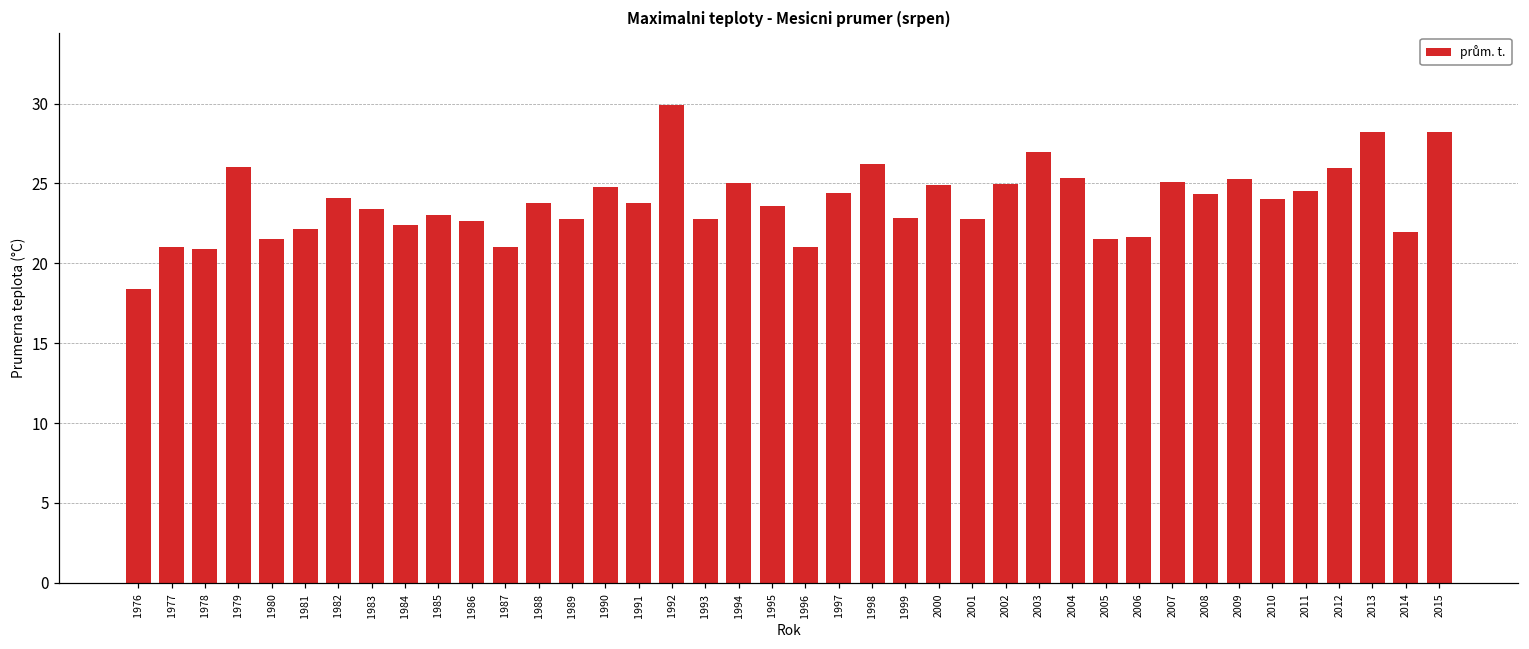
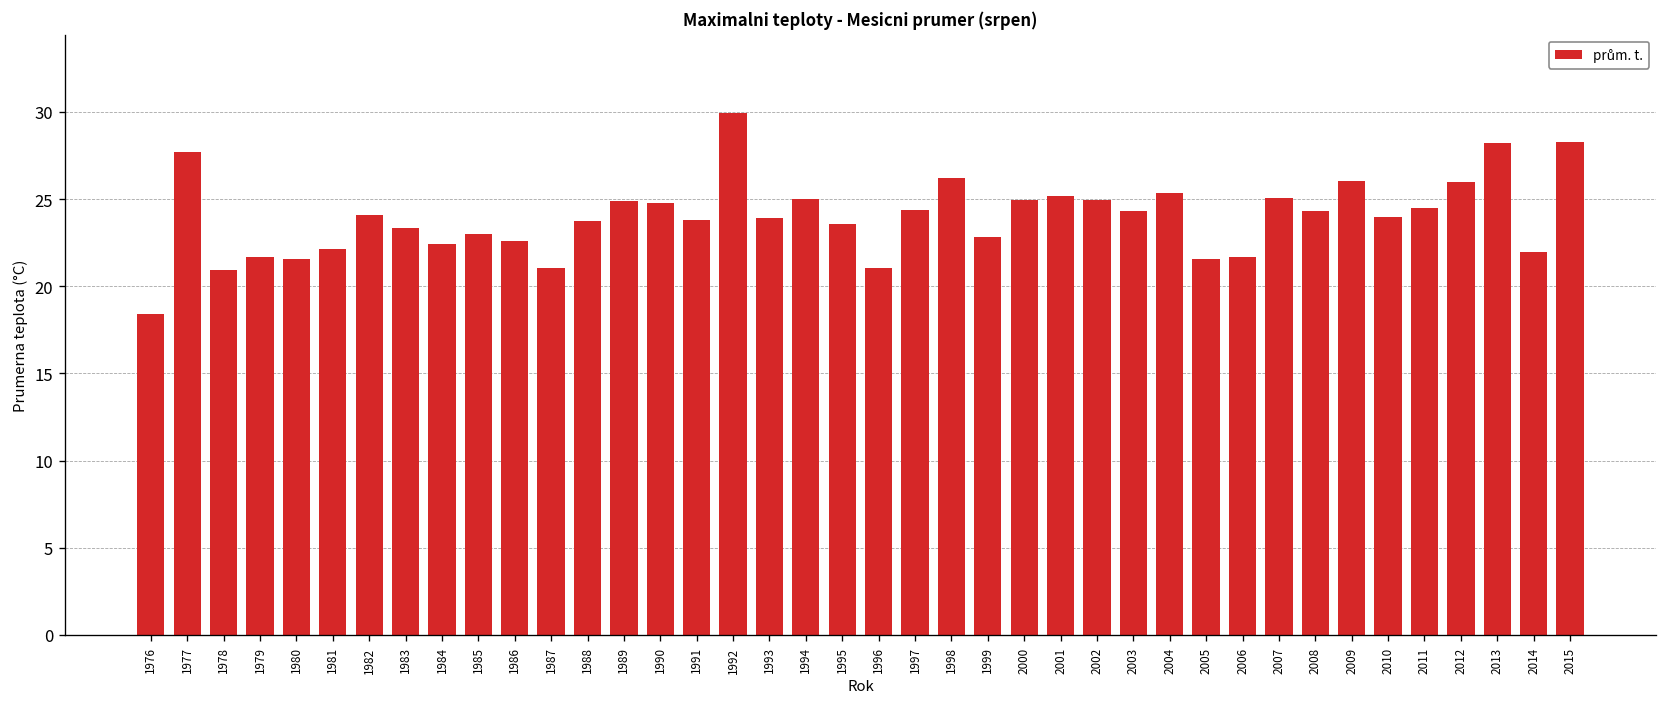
1977: 21.1 -> 27.7
1979: 26.1 -> 21.7
1989: 22.8 -> 24.9
1993: 22.8 -> 23.9
2001: 22.8 -> 25.2
2003: 27.0 -> 24.3
2009: 25.3 -> 26.0
